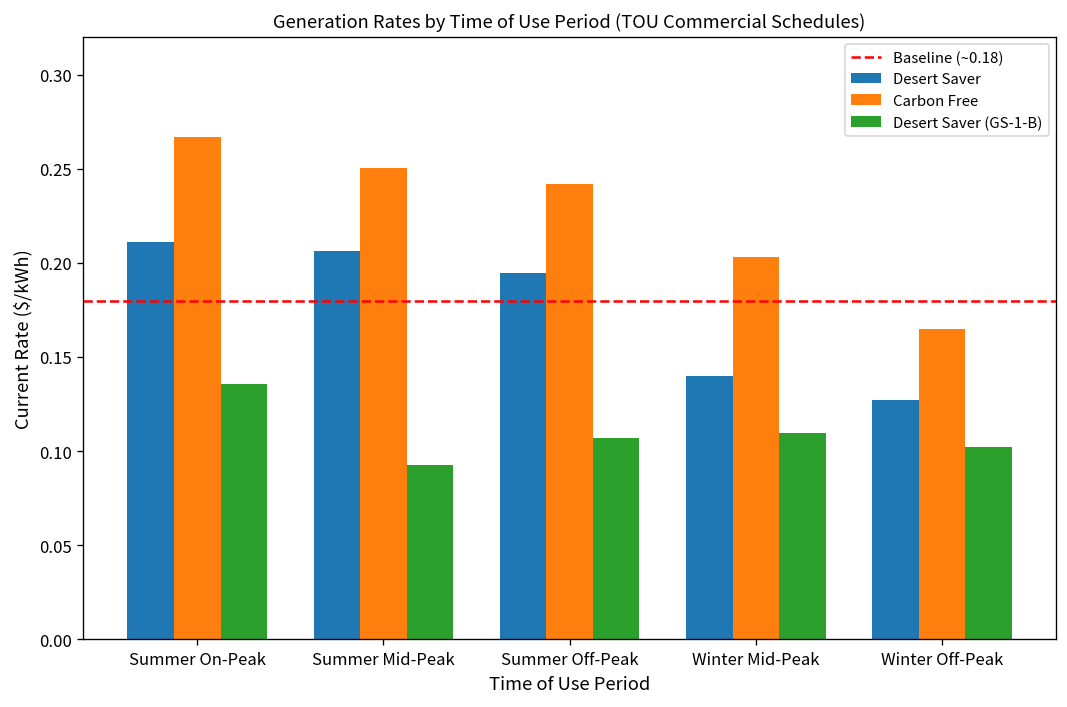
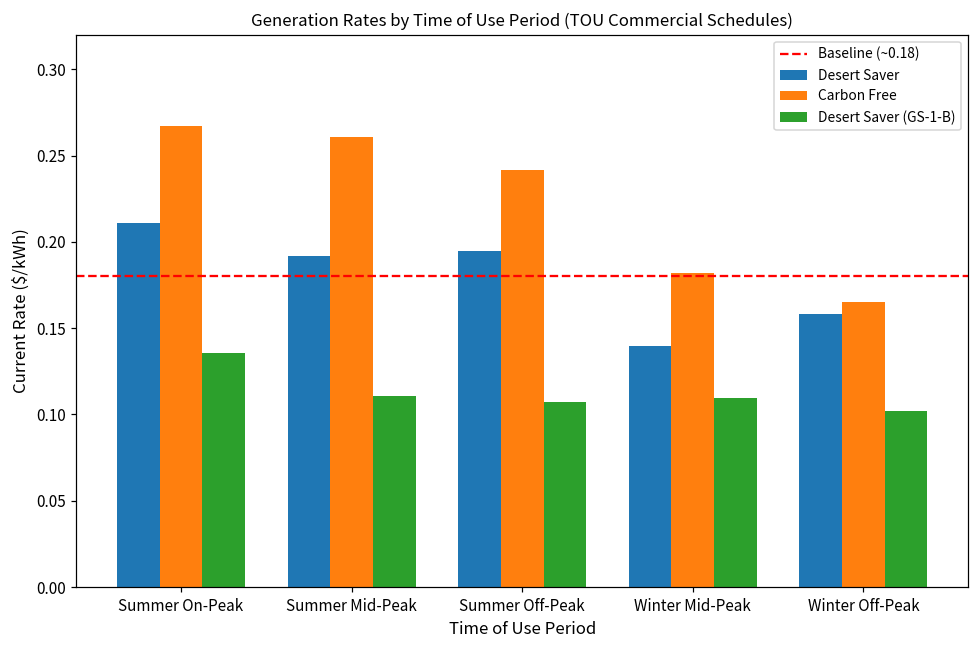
Desert Saver, Summer Mid-Peak: 0.206 -> 0.192
Carbon Free, Summer Mid-Peak: 0.251 -> 0.261
Desert Saver (GS-1-B), Summer Mid-Peak: 0.093 -> 0.111
Carbon Free, Winter Mid-Peak: 0.203 -> 0.182
Desert Saver, Winter Off-Peak: 0.127 -> 0.158
